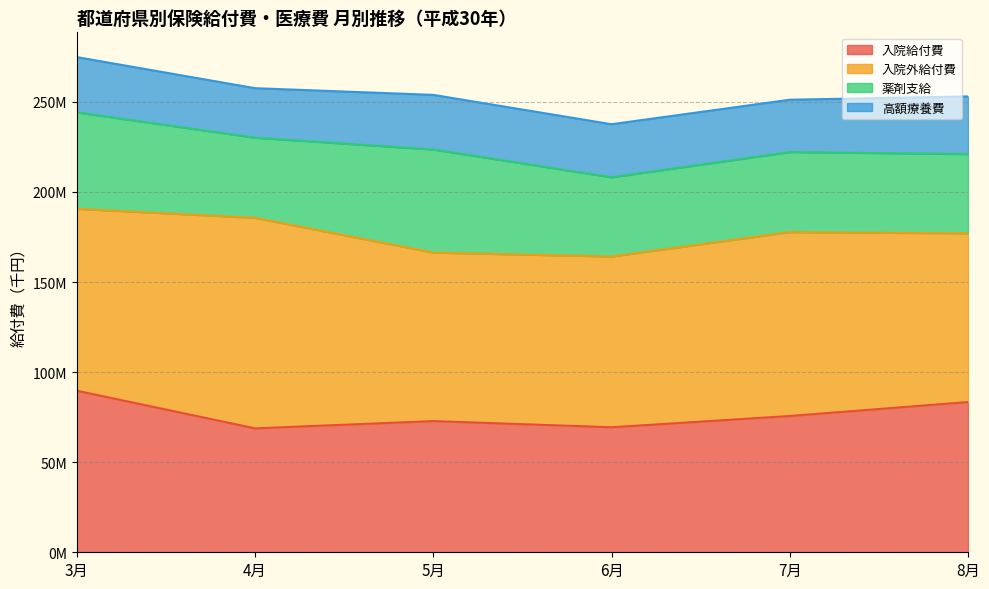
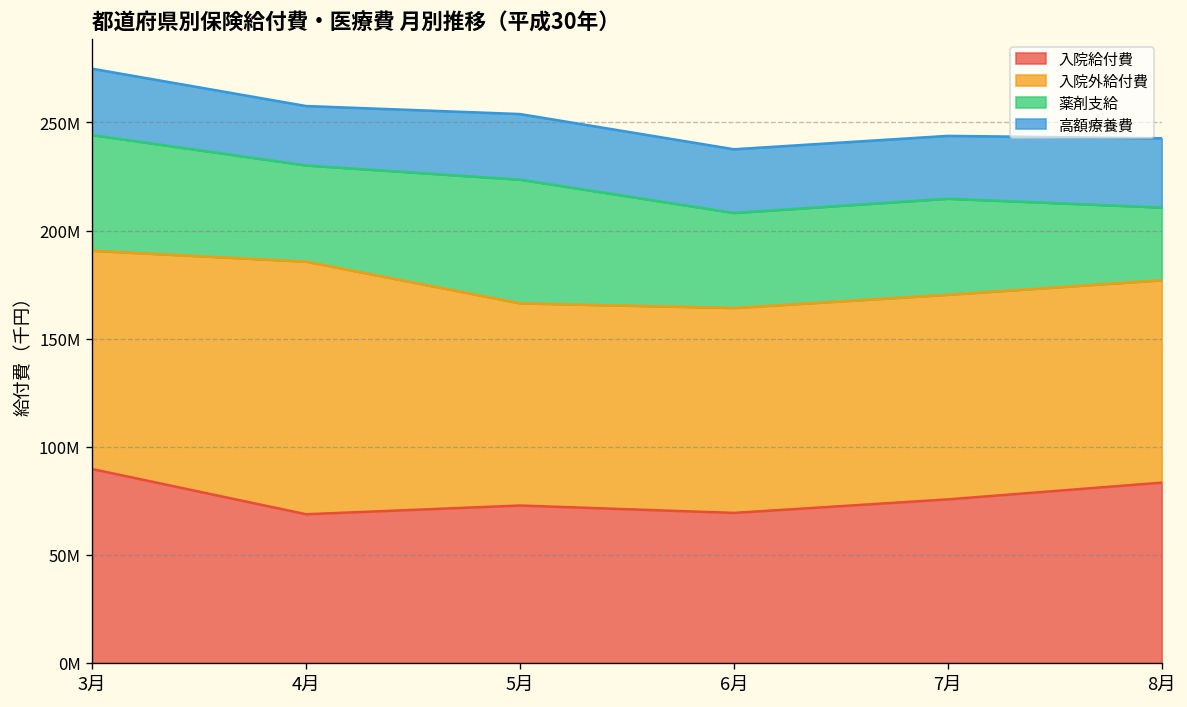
入院外給付費, 7月: 102000000 -> 95000000
薬剤支給, 8月: 44000000 -> 34000000
